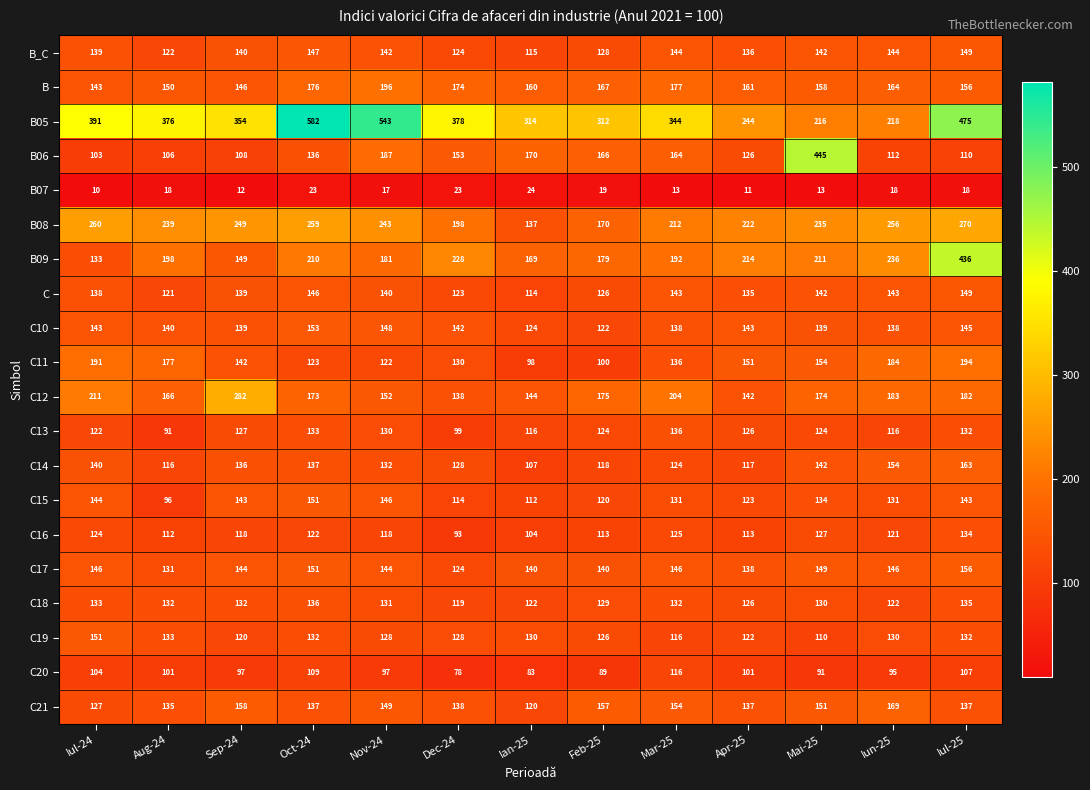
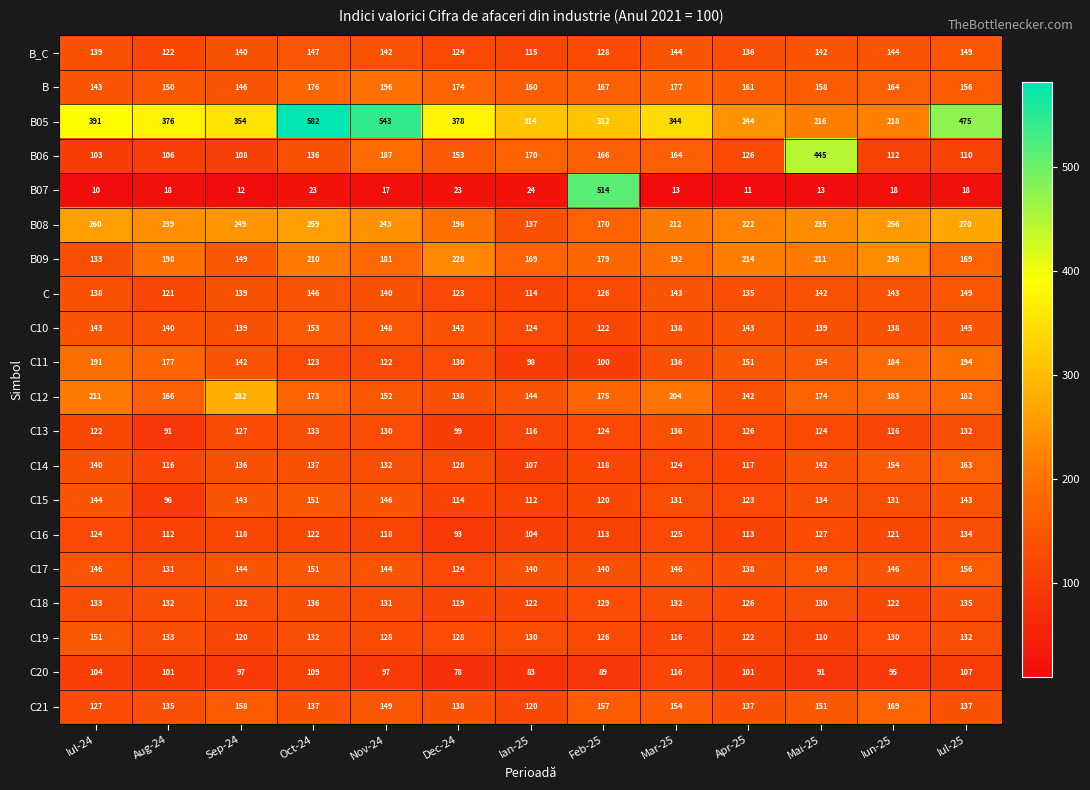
B07, Feb-25: 19 -> 514
B09, Iul-25: 436 -> 169
